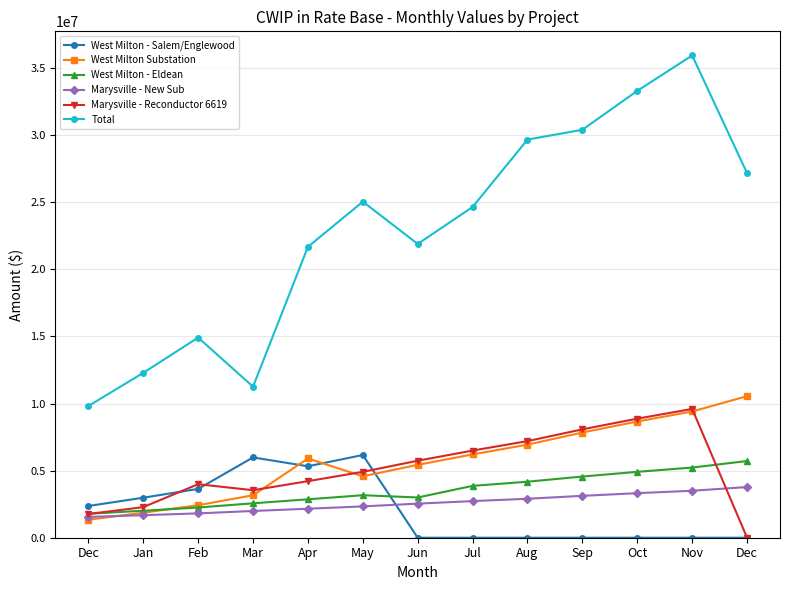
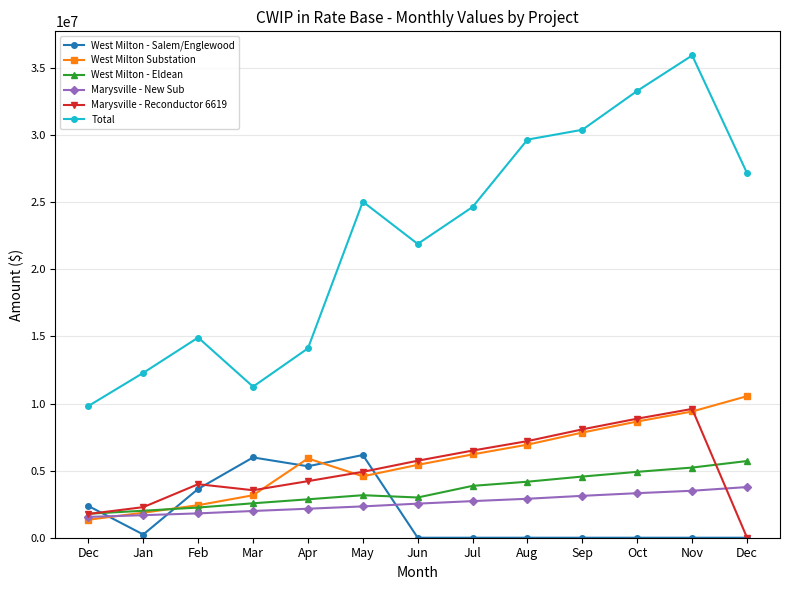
West Milton - Salem/Englewood, Jan: 3000000 -> 200000
Total, Apr: 21700000 -> 14100000
